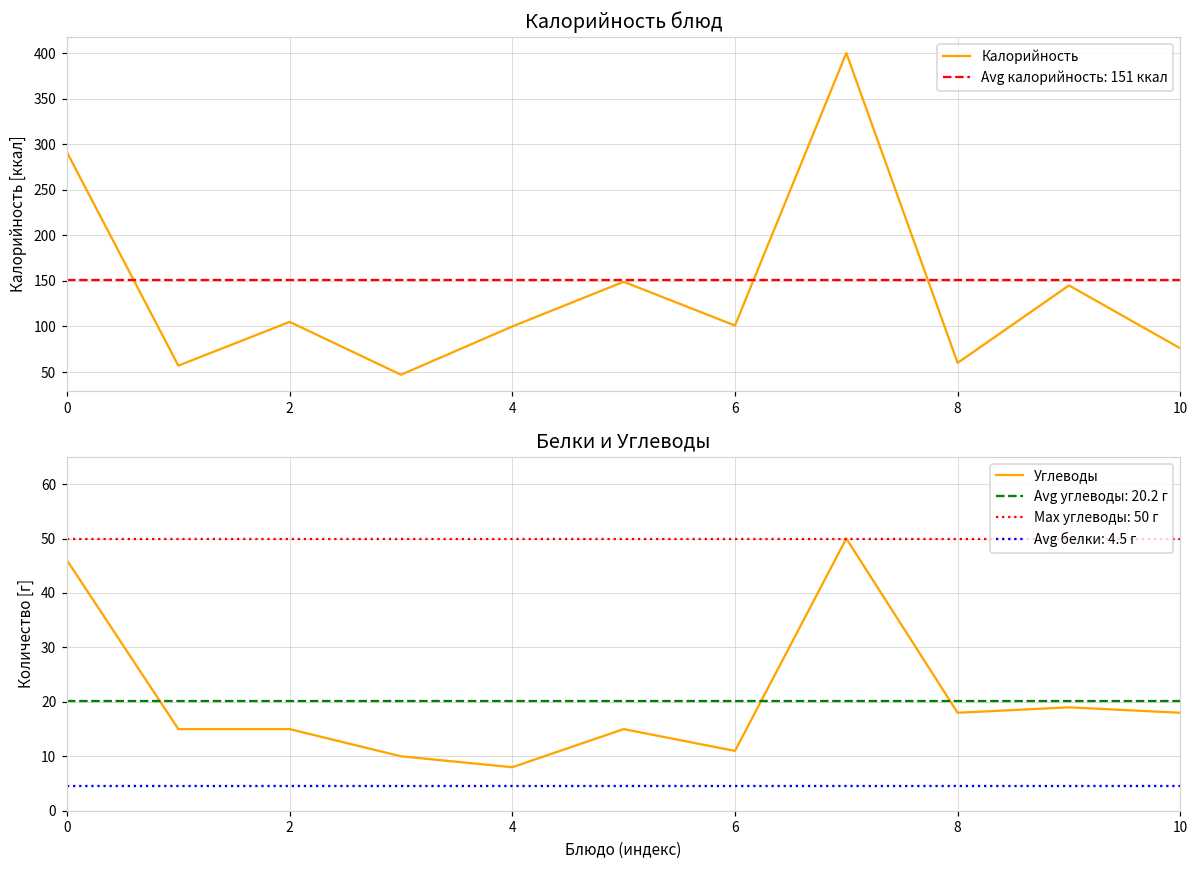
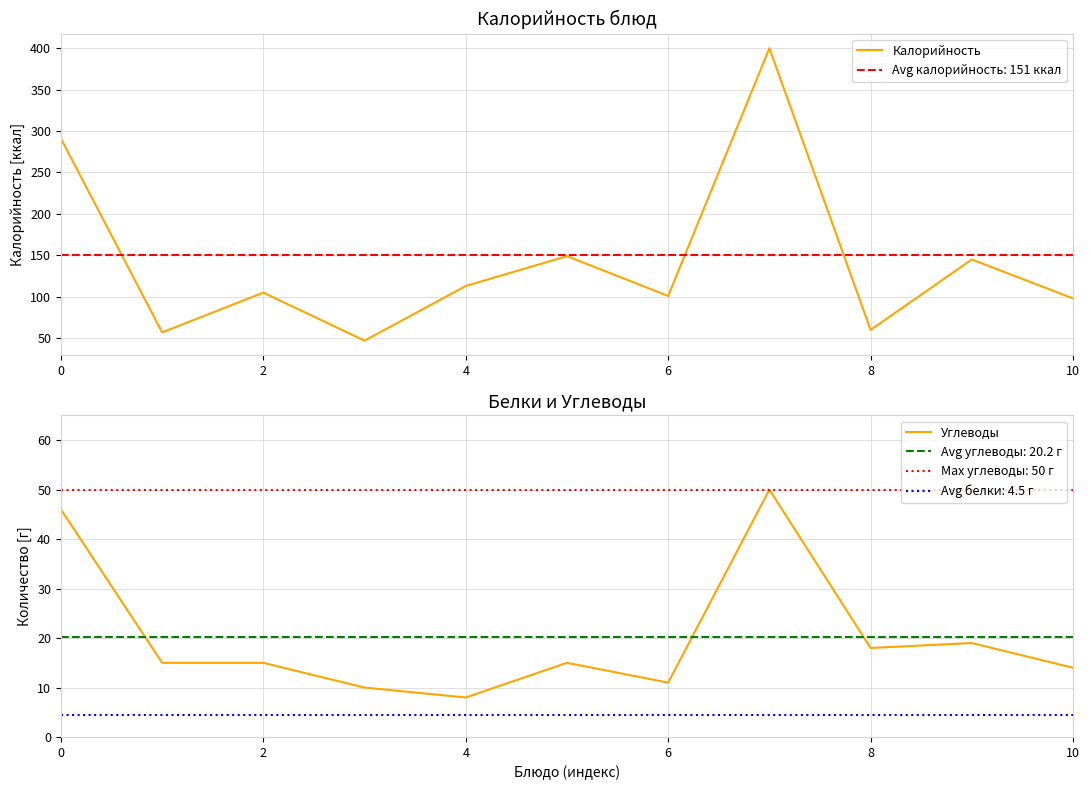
Калорийность блюд, 4: 100 -> 110
Калорийность блюд, 10: 80 -> 100
Белки и Углеводы, 10: 18 -> 14
